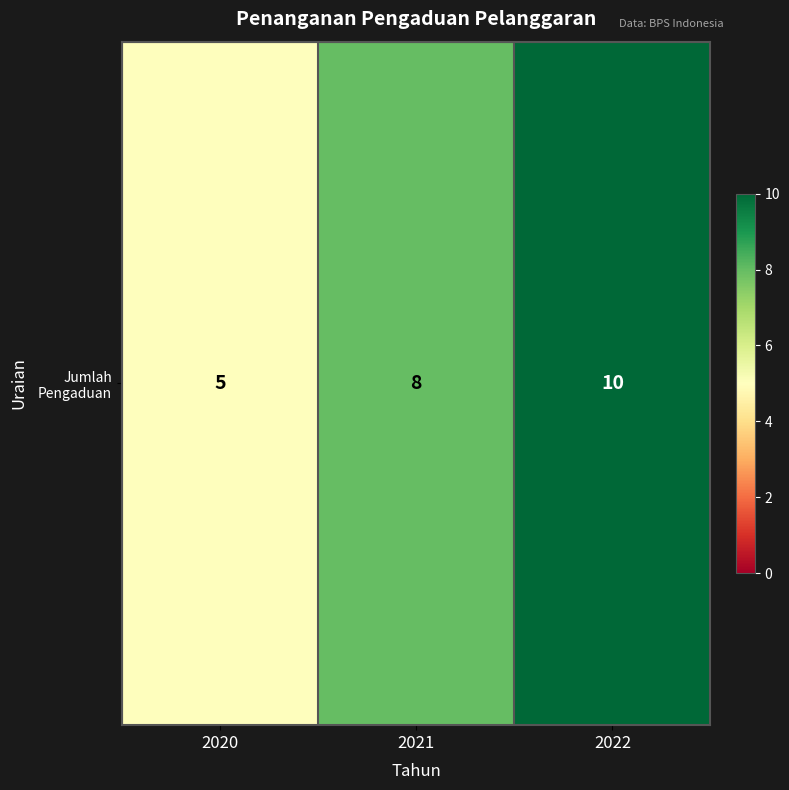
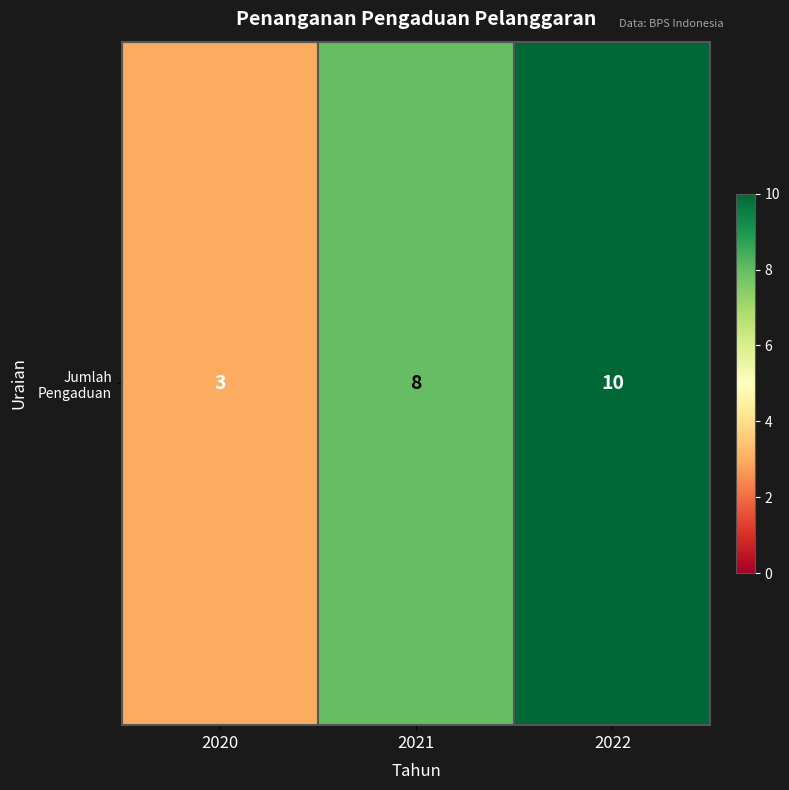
Jumlah Pengaduan, 2020: 5 -> 3
